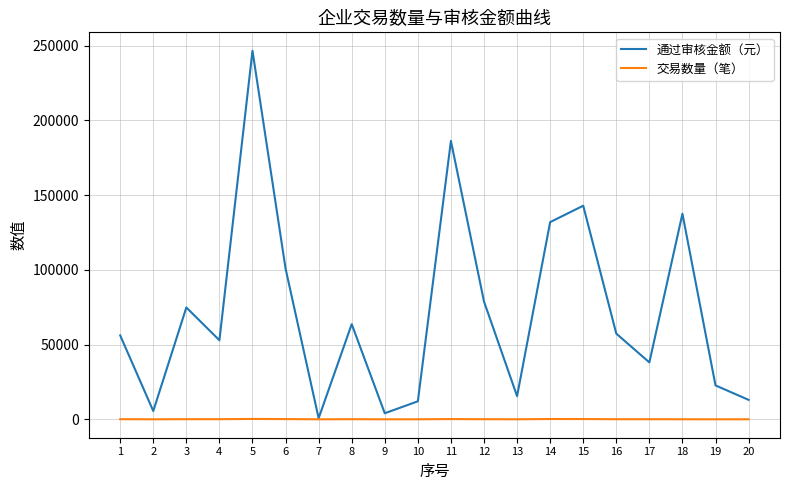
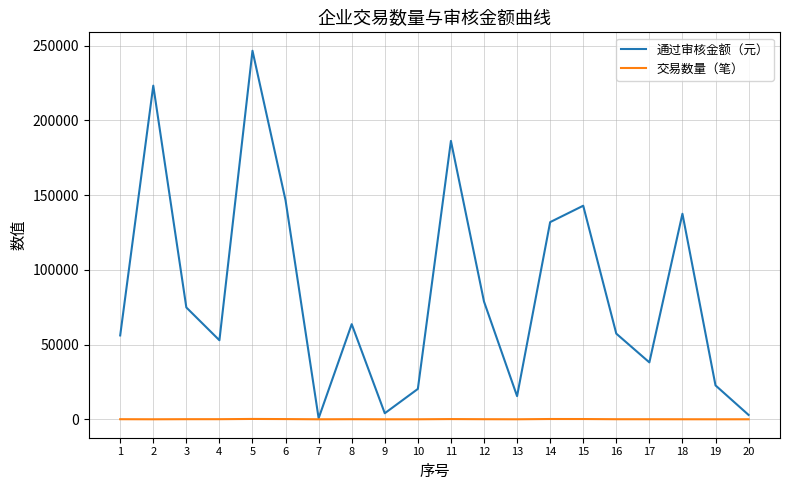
通过审核金额（元）, 2: 6000 -> 223000
通过审核金额（元）, 6: 101000 -> 146000
通过审核金额（元）, 10: 12000 -> 20000
通过审核金额（元）, 20: 13000 -> 3000
